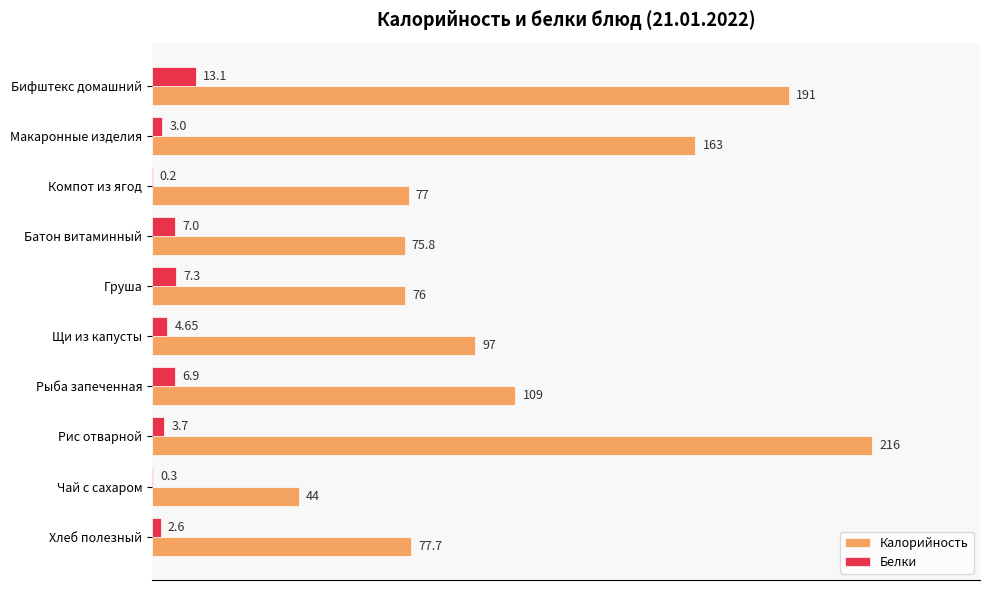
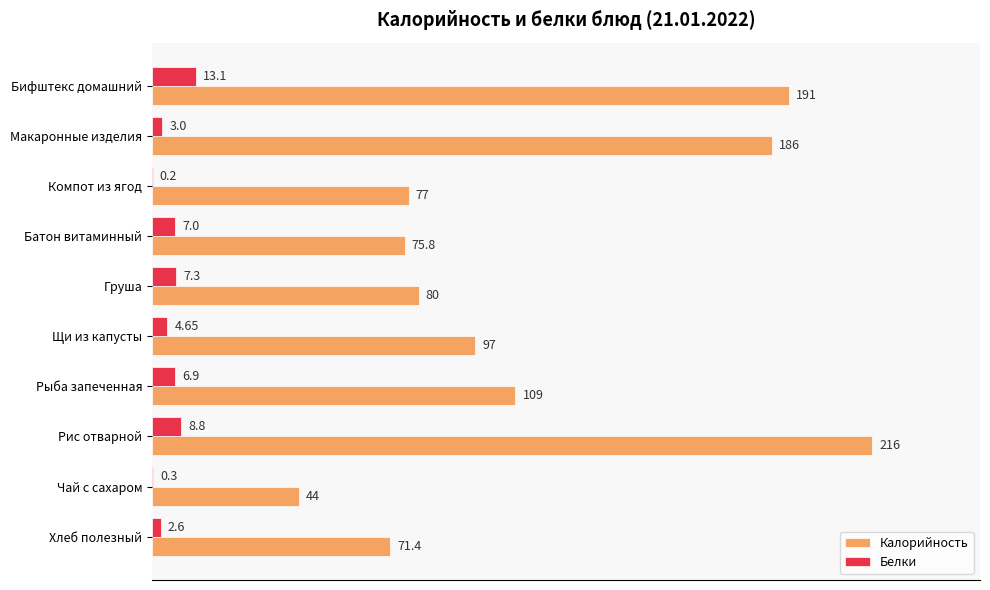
Калорийность, Макаронные изделия: 163 -> 186
Калорийность, Груша: 76 -> 80
Белки, Рис отварной: 3.7 -> 8.8
Калорийность, Хлеб полезный: 77.7 -> 71.4
